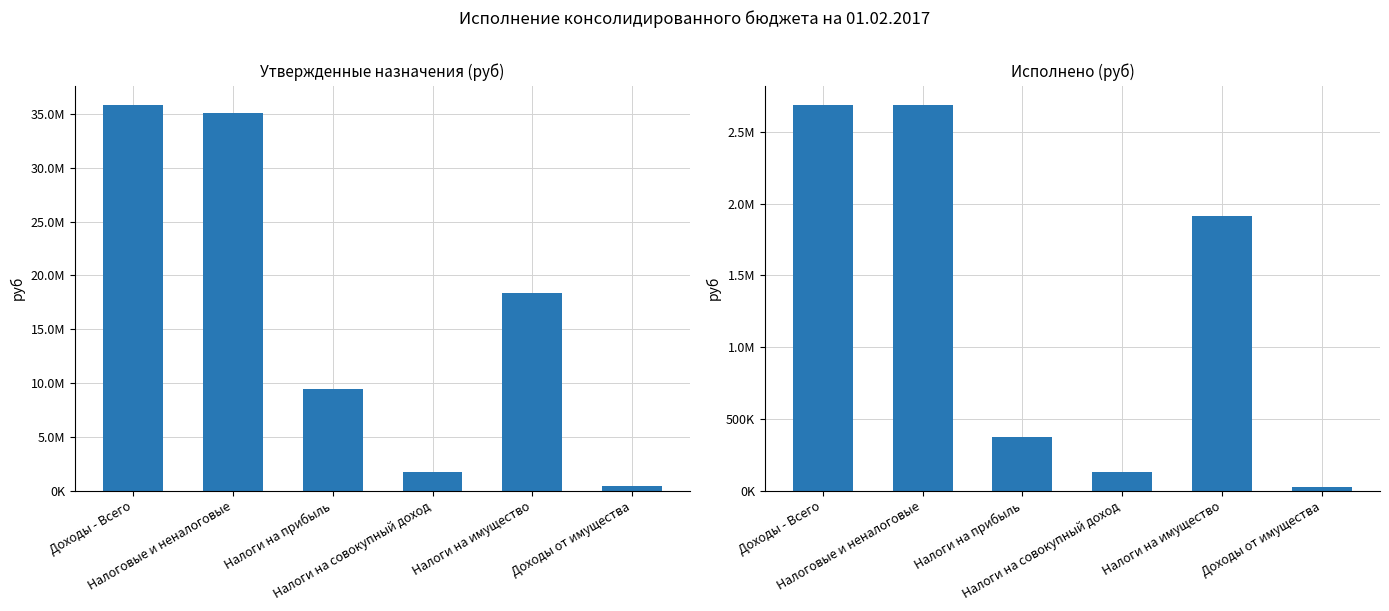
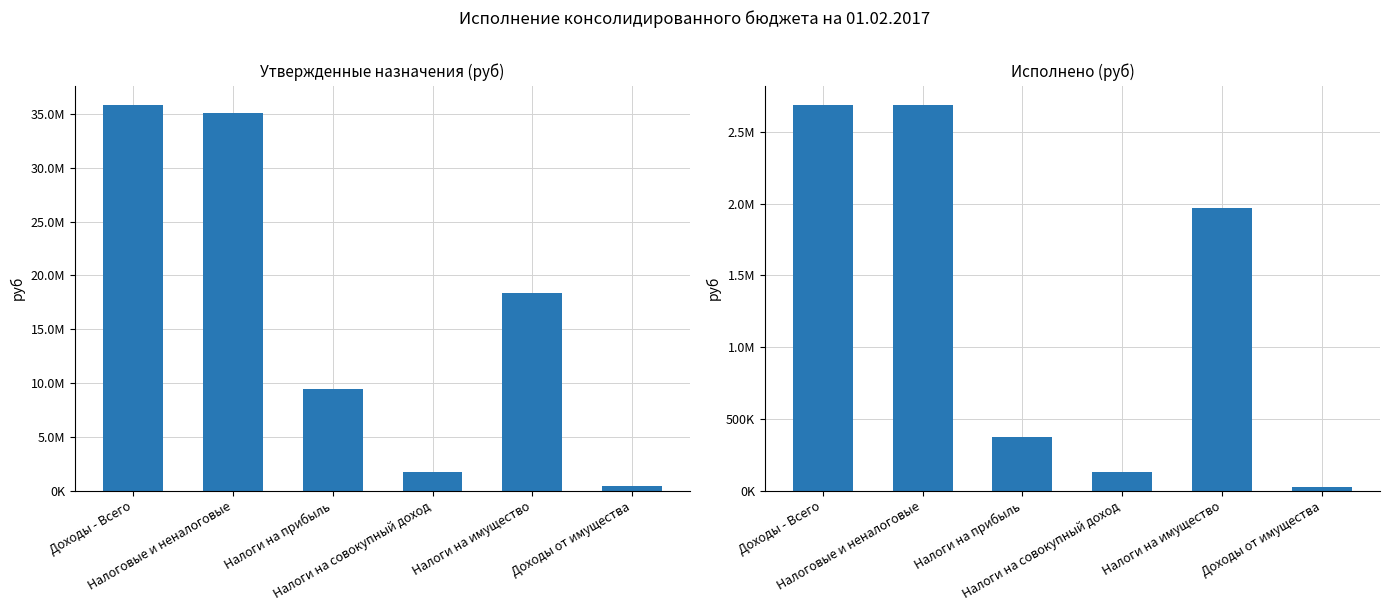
Исполнено (руб), Налоги на имущество: 1910000 -> 1970000
